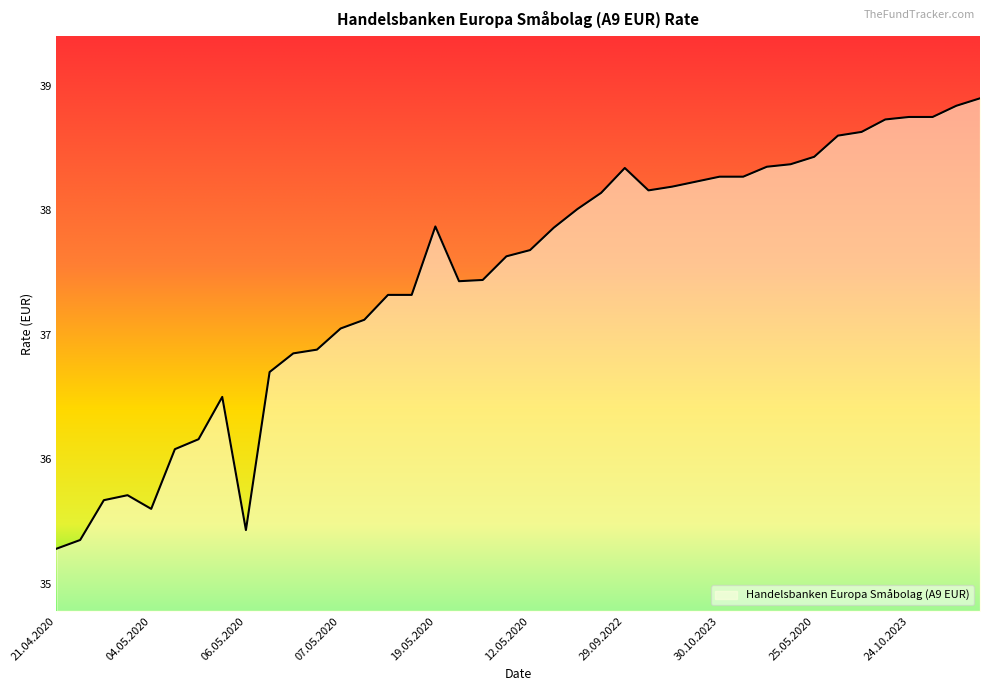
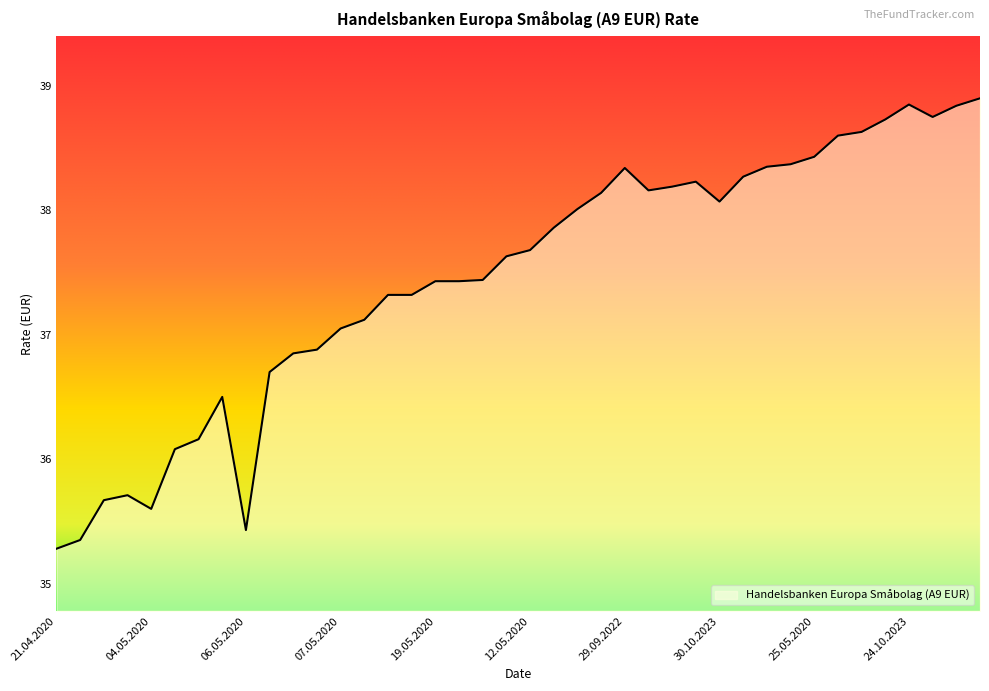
19.05.2020: 37.87 -> 37.43
30.10.2023: 38.27 -> 38.07
24.10.2023: 38.75 -> 38.85
